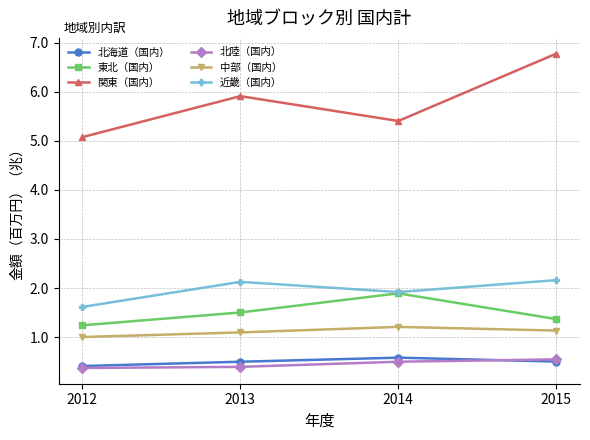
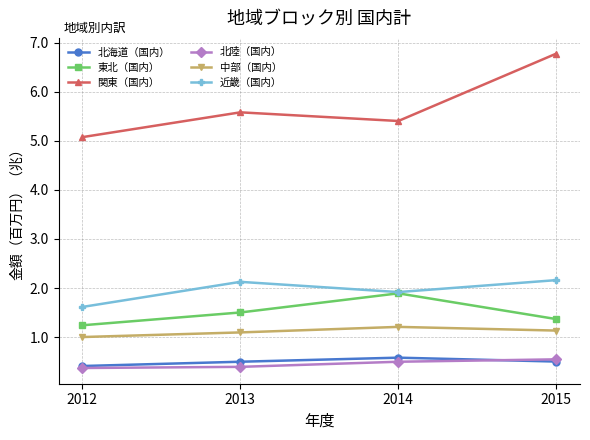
関東（国内）, 2013: 5.9 -> 5.6
